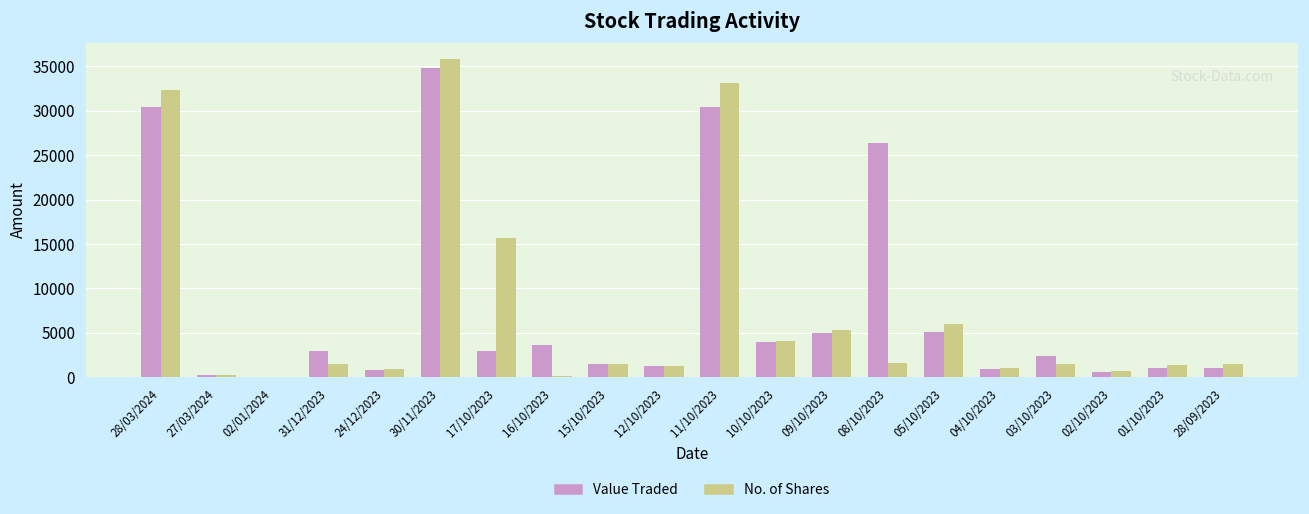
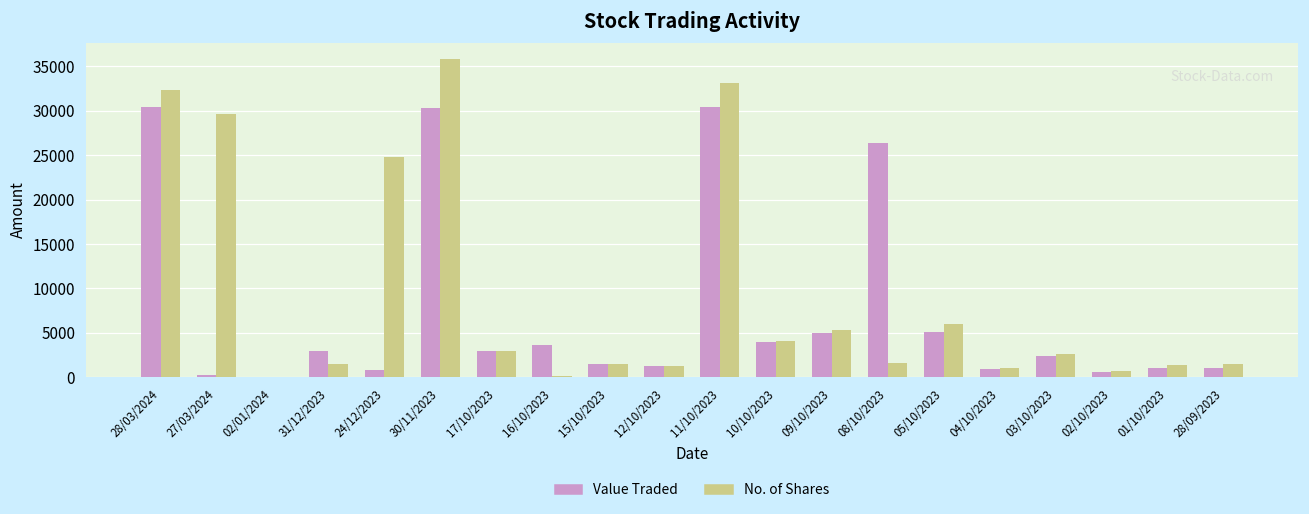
No. of Shares, 27/03/2024: 0 -> 30000
No. of Shares, 24/12/2023: 1000 -> 25000
Value Traded, 30/11/2023: 35000 -> 30000
No. of Shares, 17/10/2023: 16000 -> 3000
No. of Shares, 03/10/2023: 1000 -> 3000
